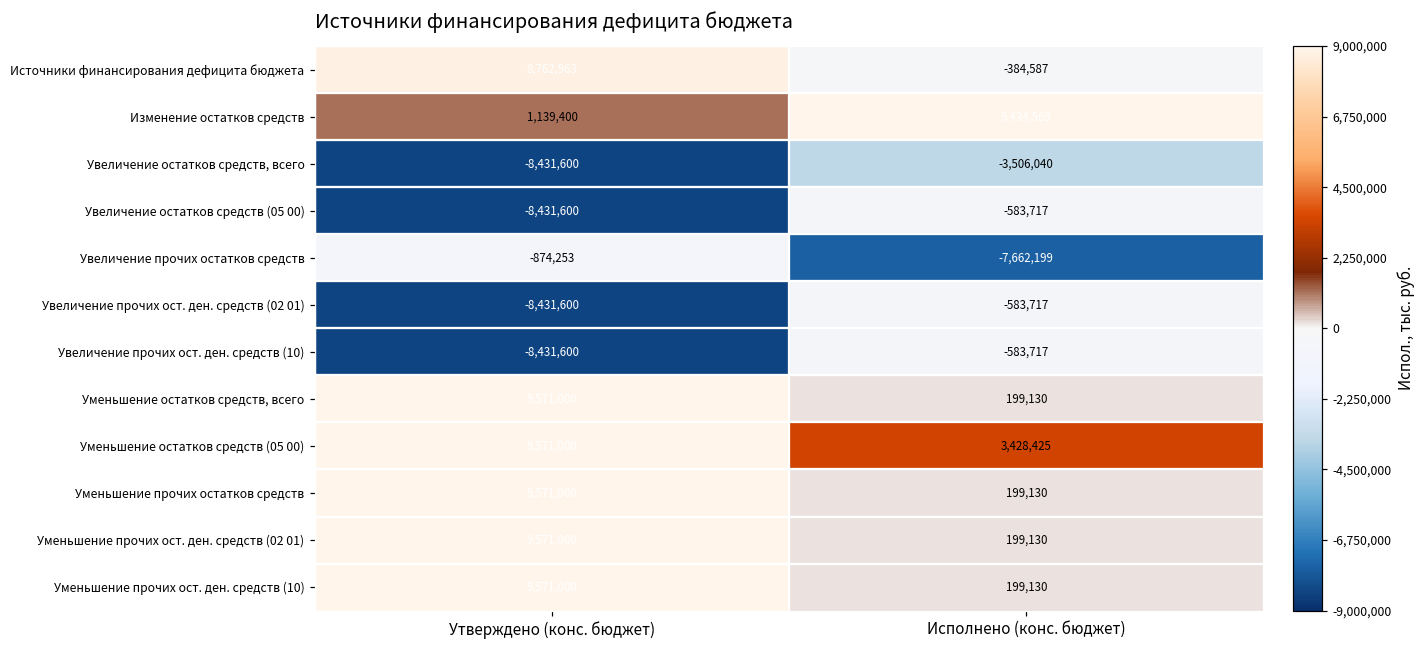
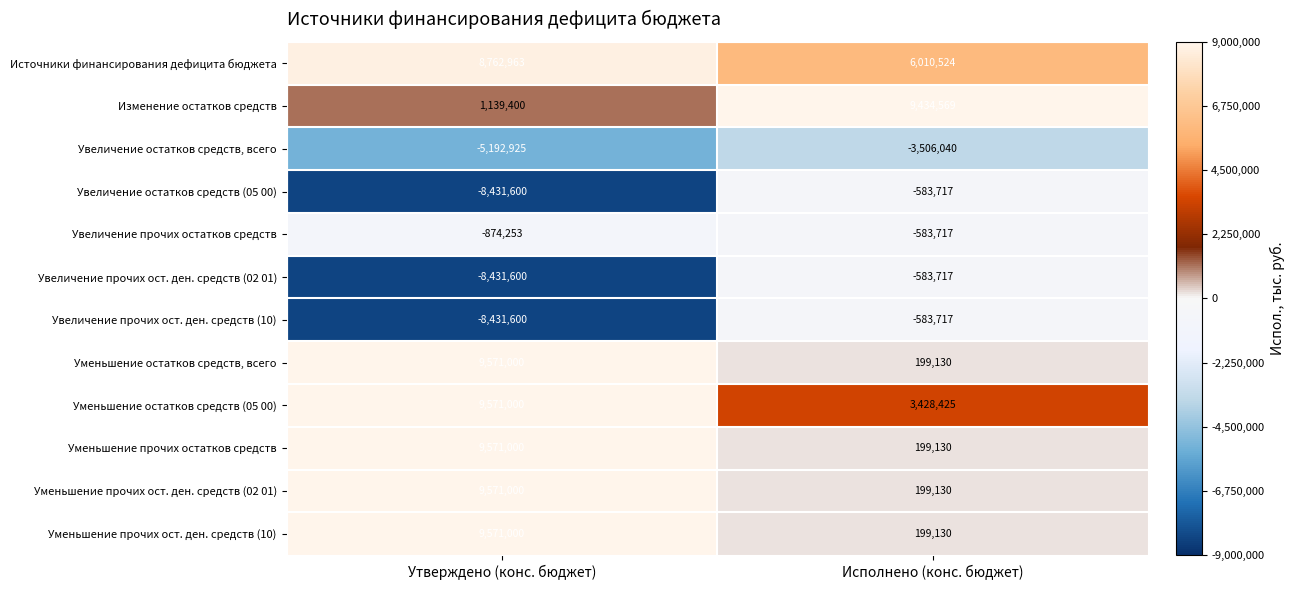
Источники финансирования дефицита бюджета, Исполнено (конс. бюджет): -384,587 -> 6,010,524
Увеличение остатков средств, всего, Утверждено (конс. бюджет): -8,431,600 -> -5,192,925
Увеличение прочих остатков средств, Исполнено (конс. бюджет): -7,662,199 -> -583,717
